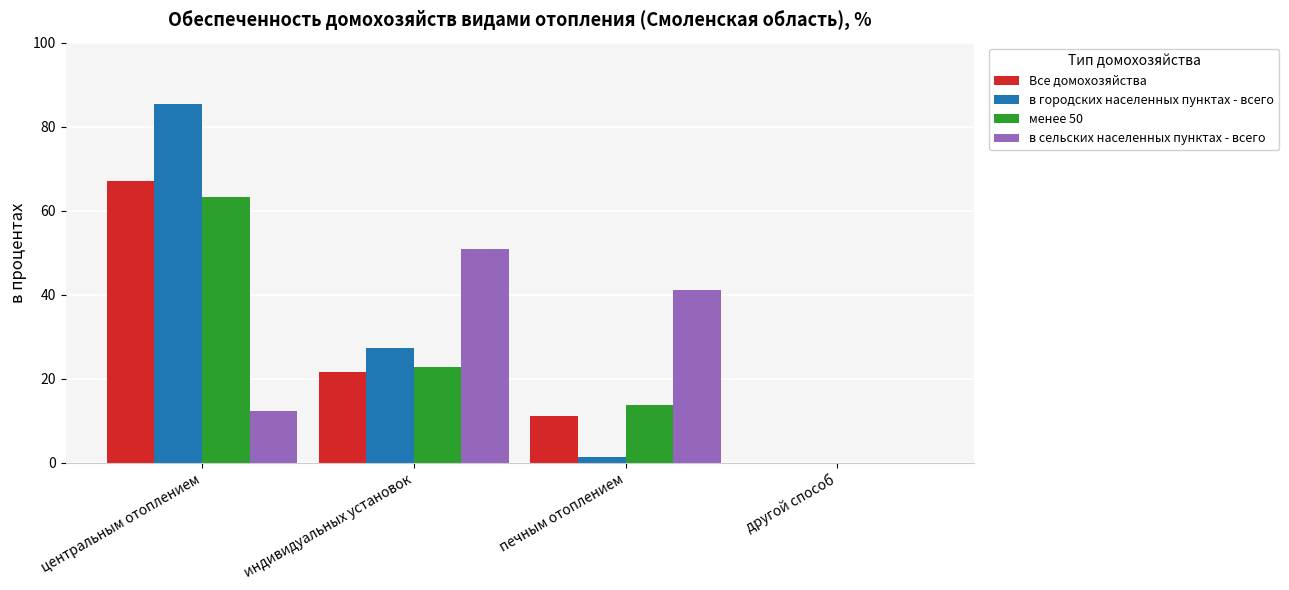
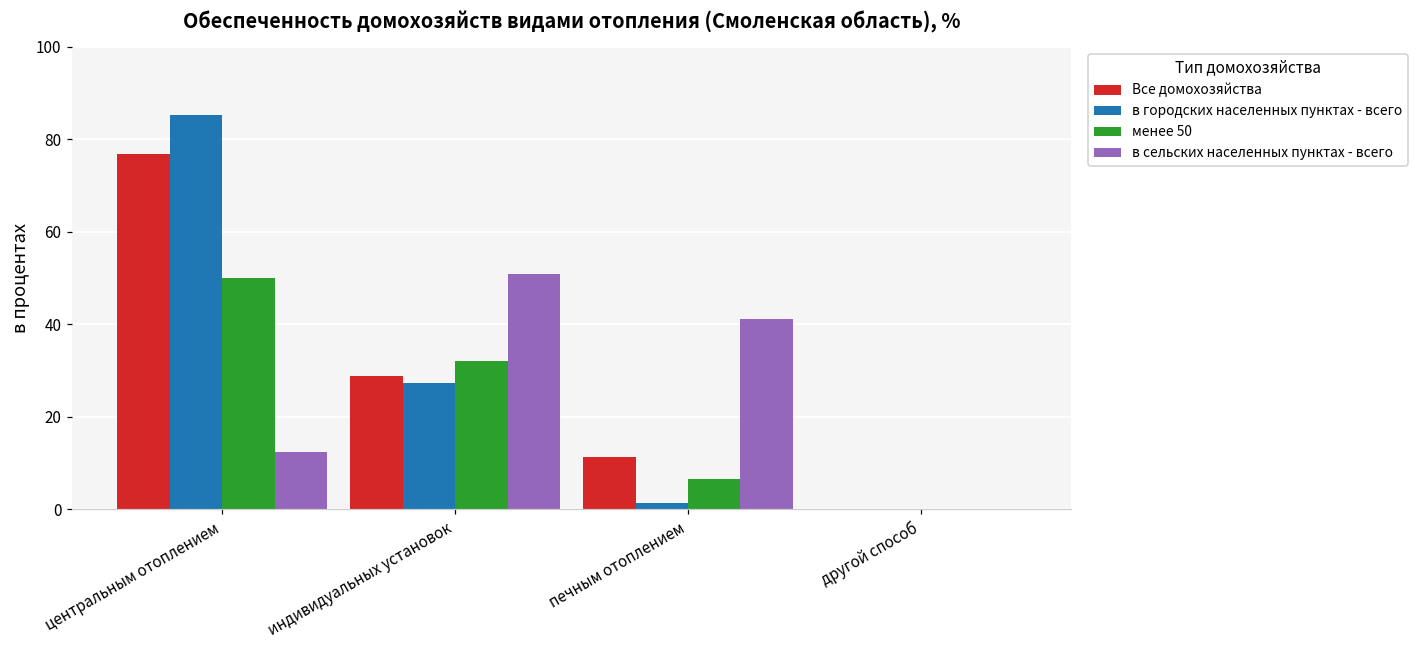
Все домохозяйства, центральным отоплением: 67 -> 77
менее 50, центральным отоплением: 63 -> 50
Все домохозяйства, индивидуальных установок: 22 -> 29
менее 50, индивидуальных установок: 23 -> 32
менее 50, печным отоплением: 14 -> 6
